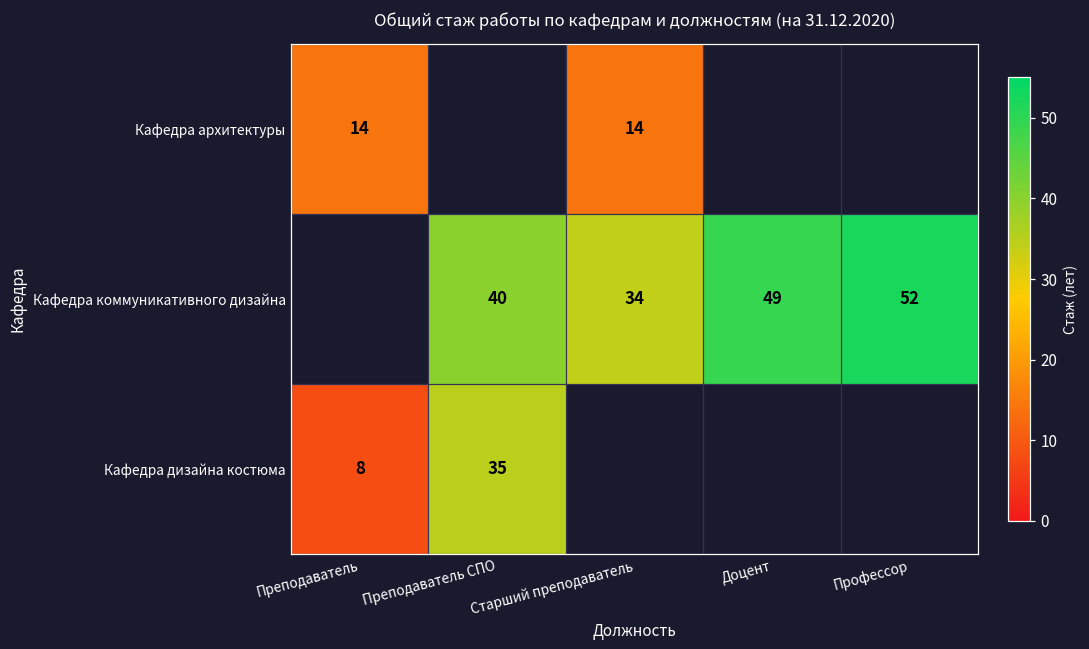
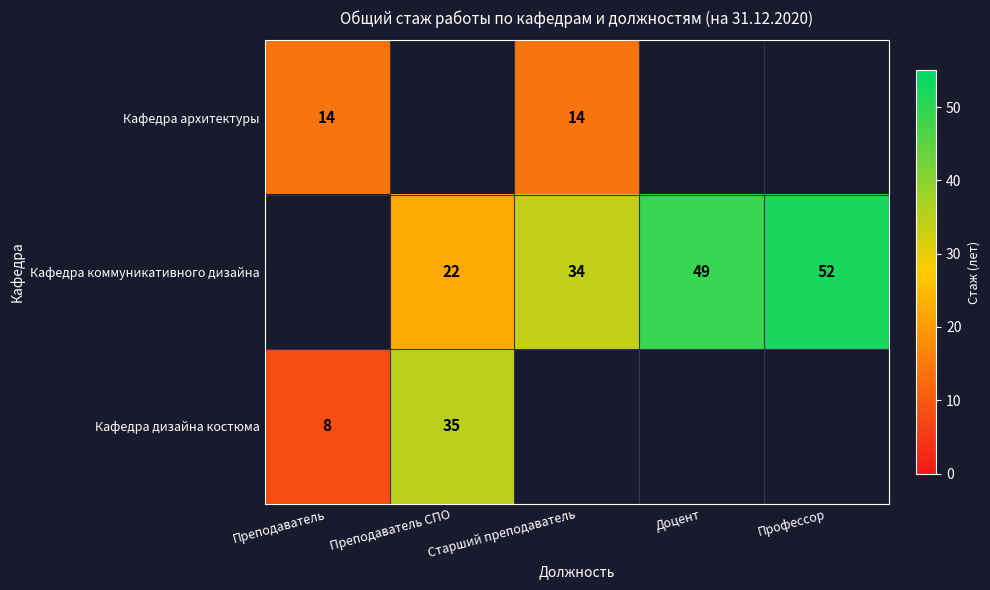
Кафедра коммуникативного дизайна, Преподаватель СПО: 40 -> 22
